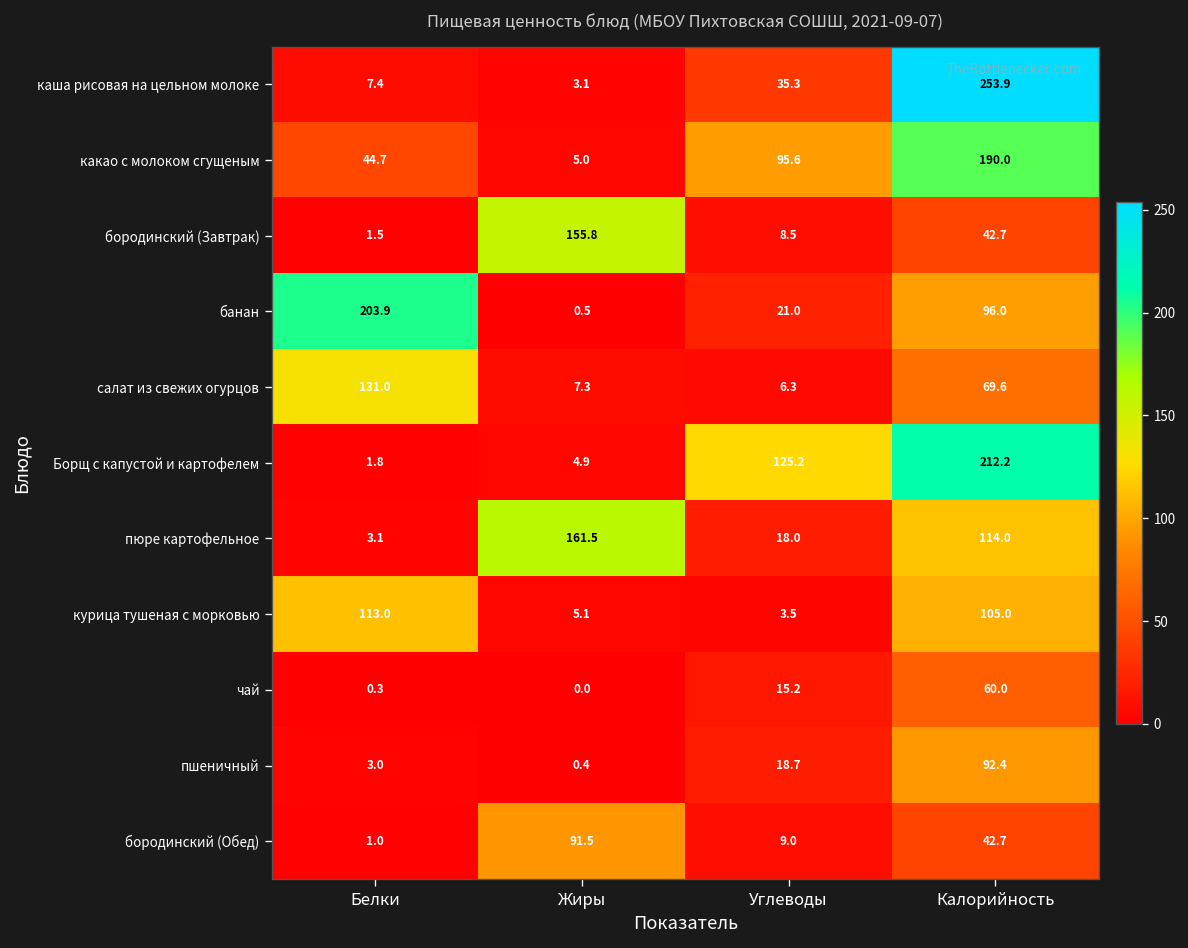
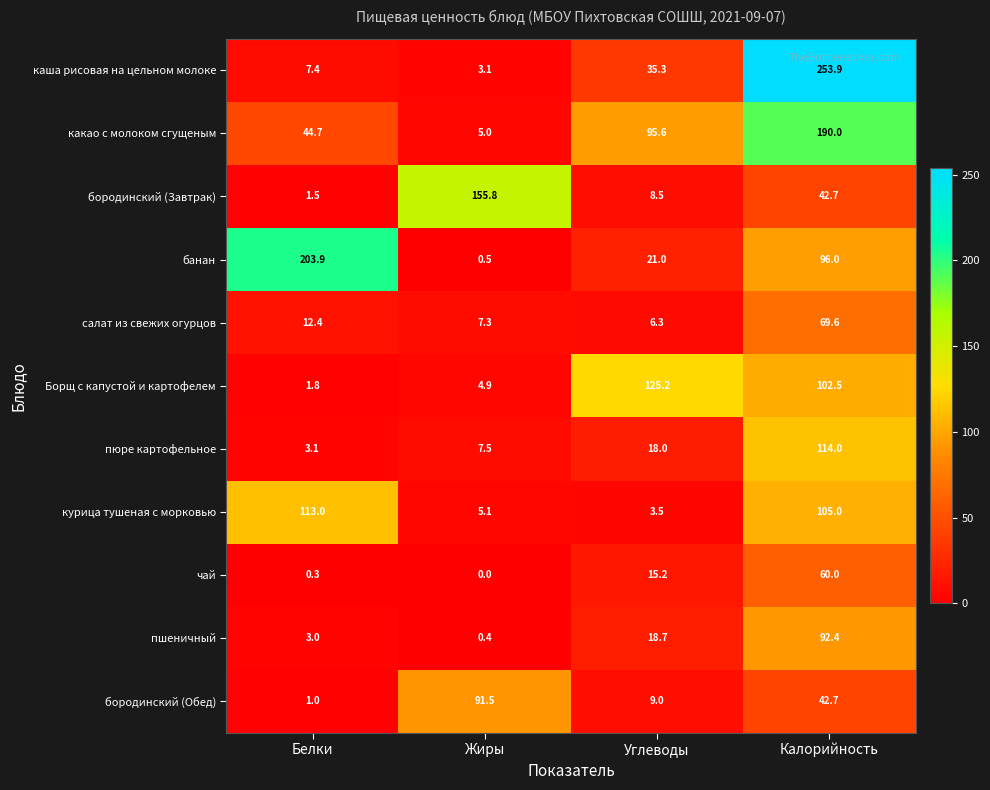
салат из свежих огурцов, Белки: 131.0 -> 12.4
Борщ с капустой и картофелем, Калорийность: 212.2 -> 102.5
пюре картофельное, Жиры: 161.5 -> 7.5
